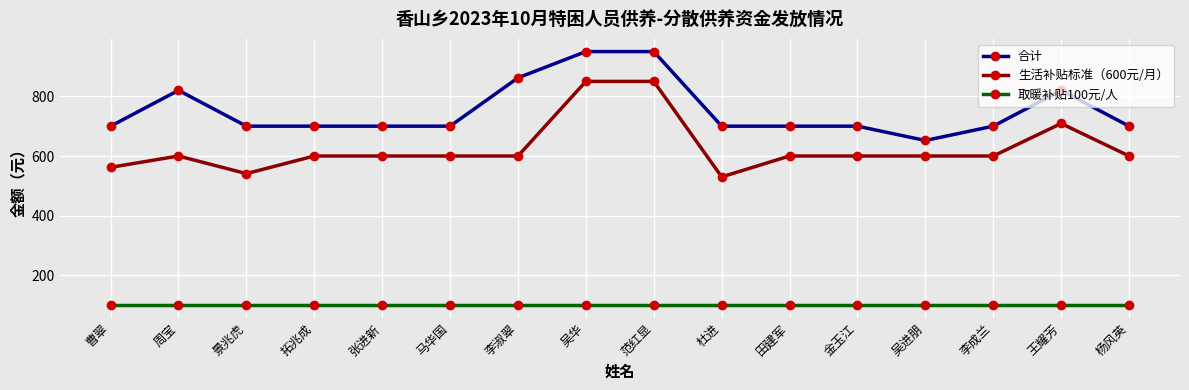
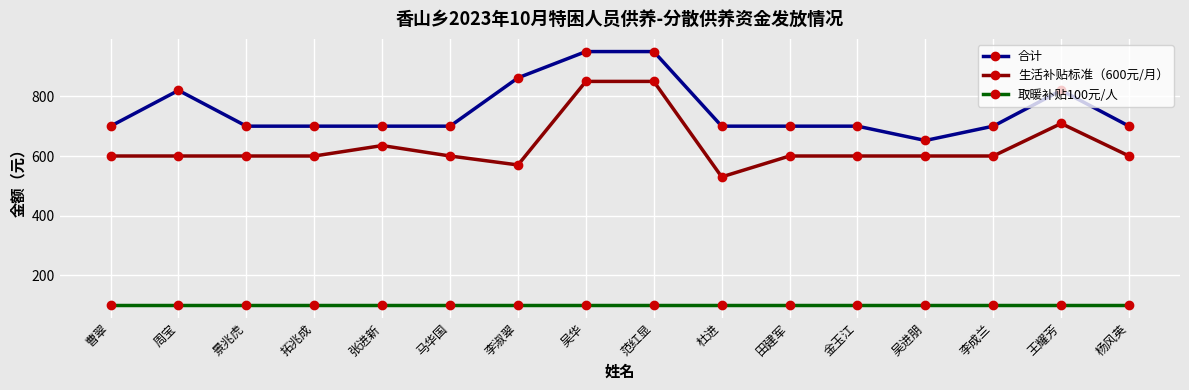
生活补贴标准（600元/月）, 曹翠: 560 -> 600
生活补贴标准（600元/月）, 景兆虎: 540 -> 600
生活补贴标准（600元/月）, 张进新: 600 -> 640
生活补贴标准（600元/月）, 李淑翠: 600 -> 570
